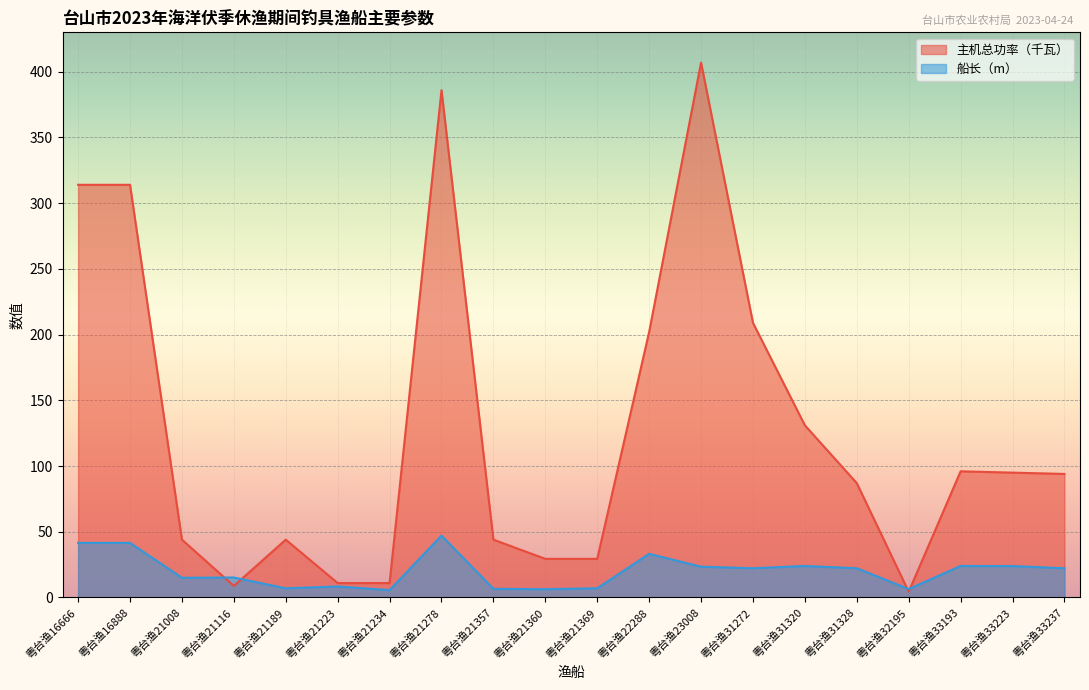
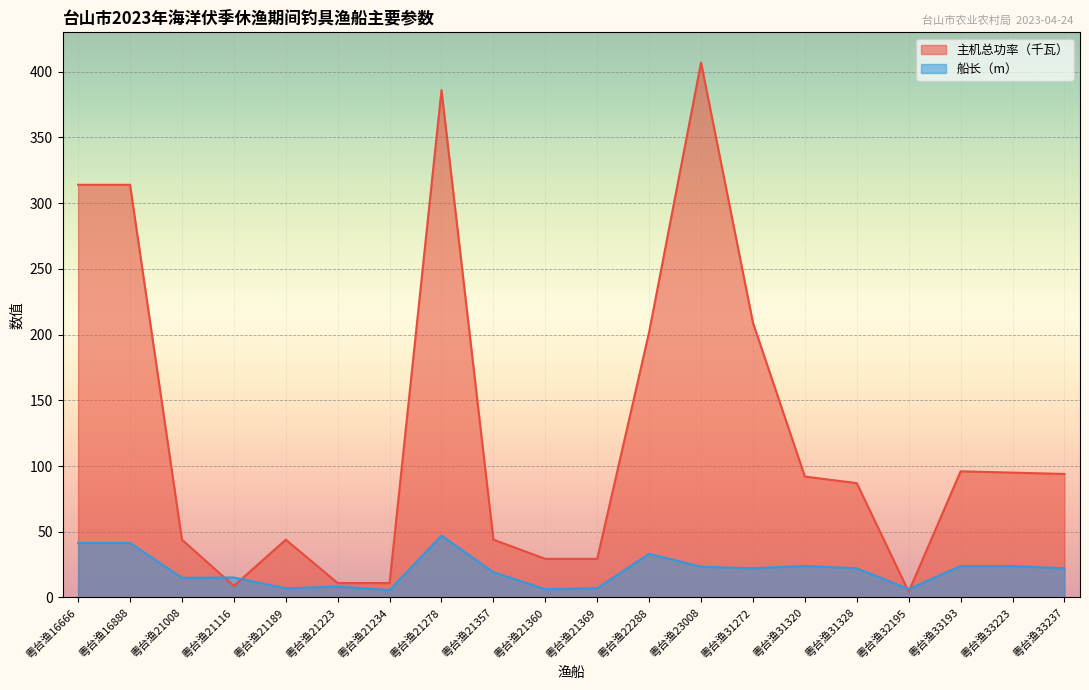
船长（m）, 粤台渔21357: 7 -> 19
主机总功率（千瓦）, 粤台渔31320: 131 -> 92
